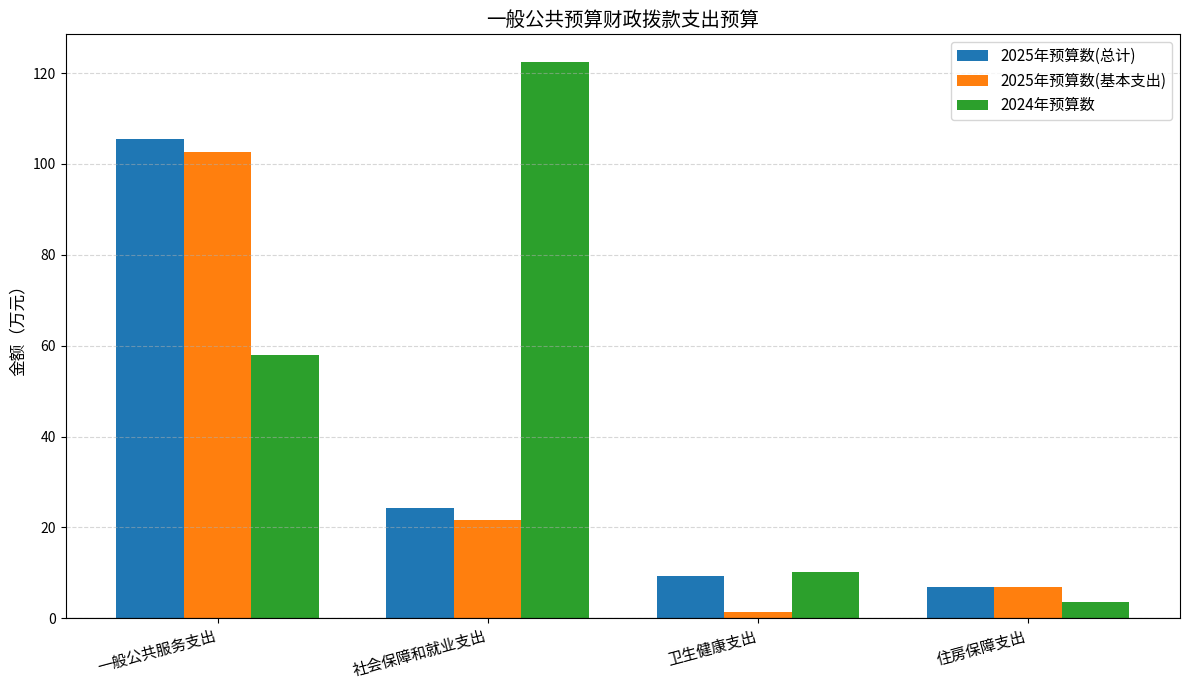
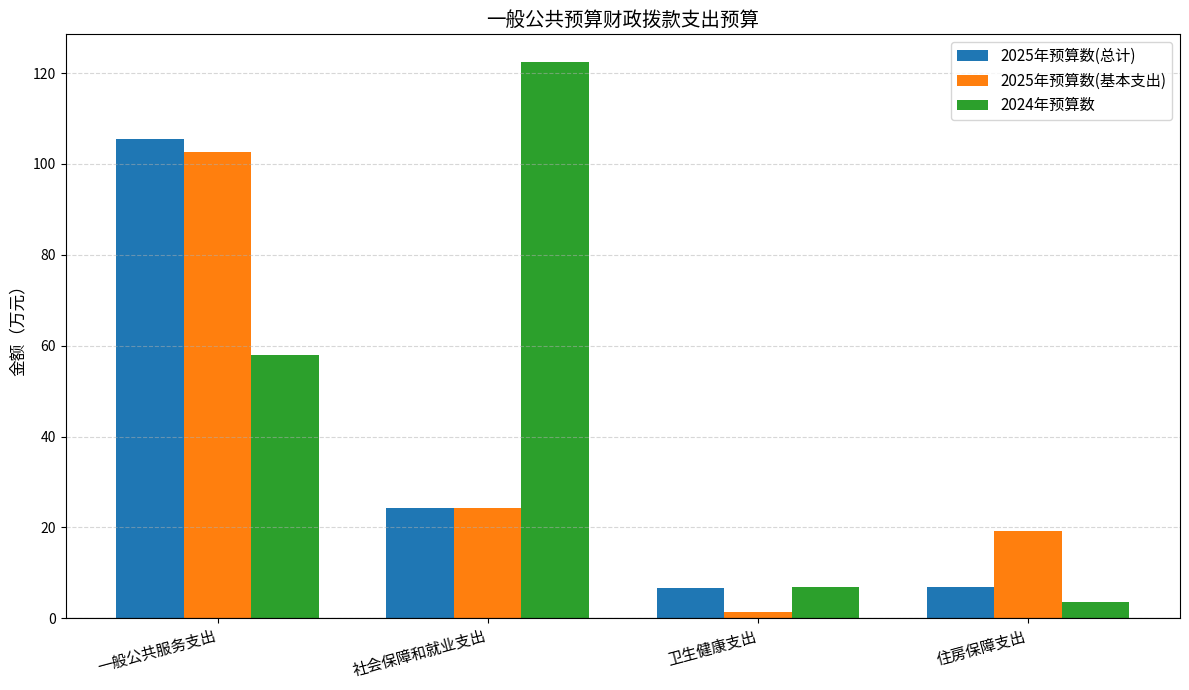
2025年预算数(基本支出), 社会保障和就业支出: 22 -> 24
2025年预算数(总计), 卫生健康支出: 9 -> 7
2024年预算数, 卫生健康支出: 10 -> 7
2025年预算数(基本支出), 住房保障支出: 7 -> 19
